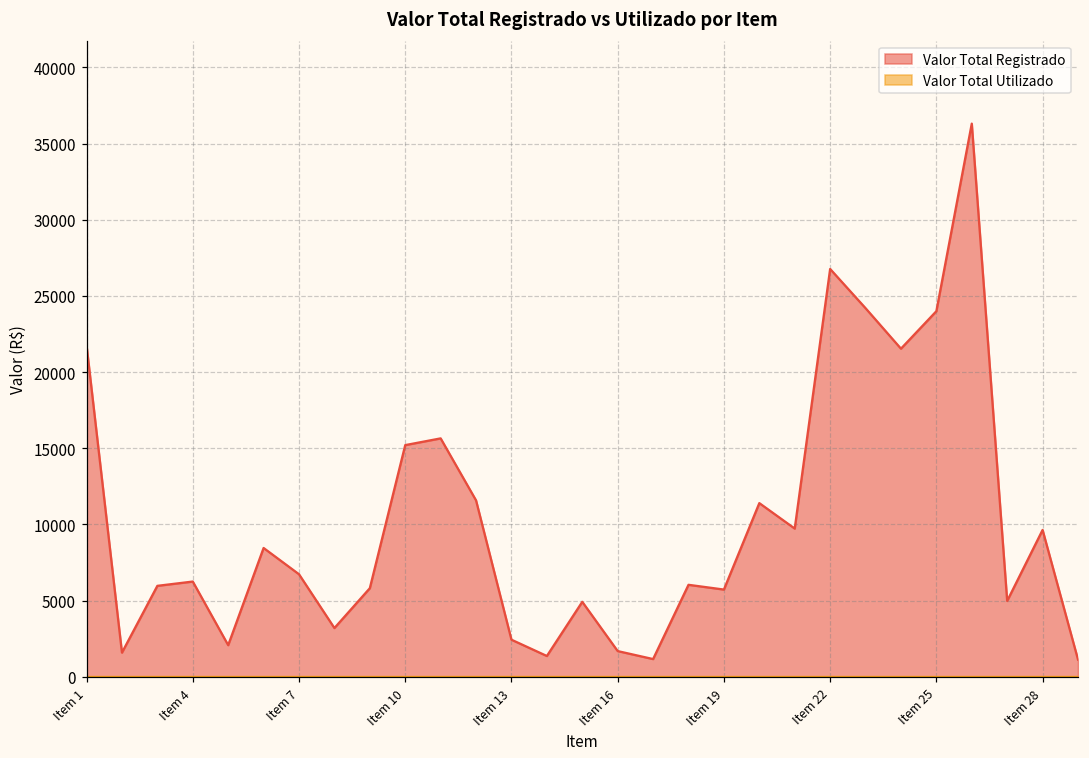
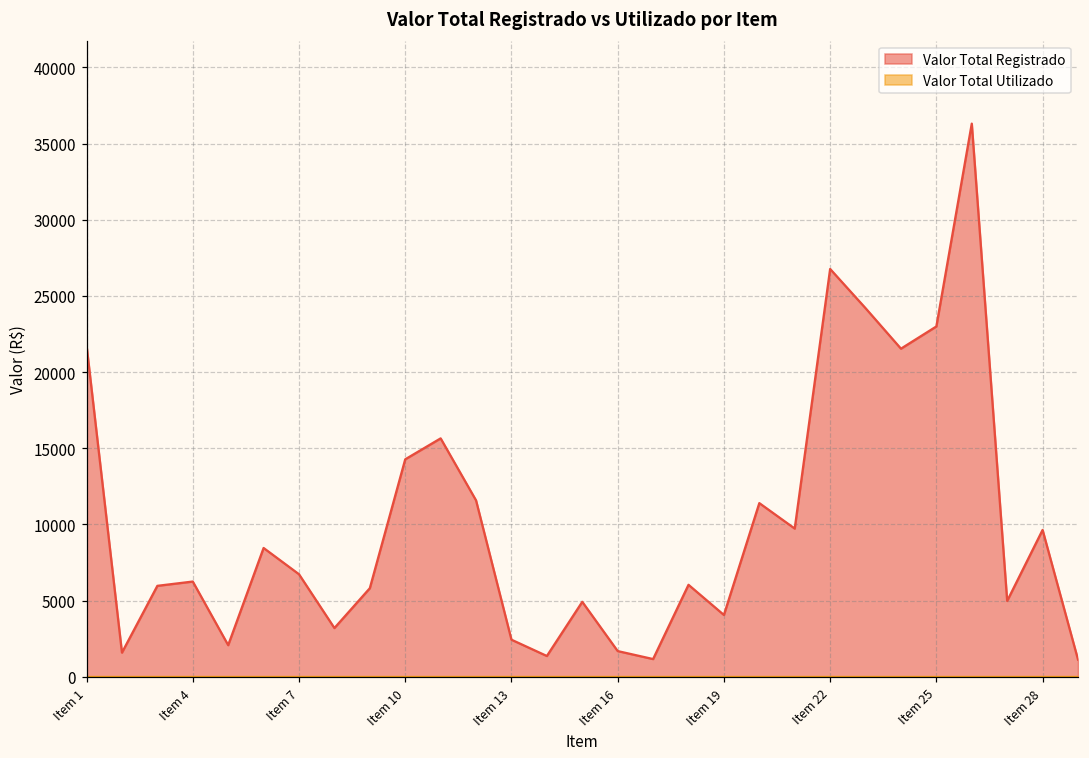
Valor Total Registrado, Item 10: 15200 -> 14300
Valor Total Registrado, Item 19: 5700 -> 4100
Valor Total Registrado, Item 25: 24000 -> 23000
